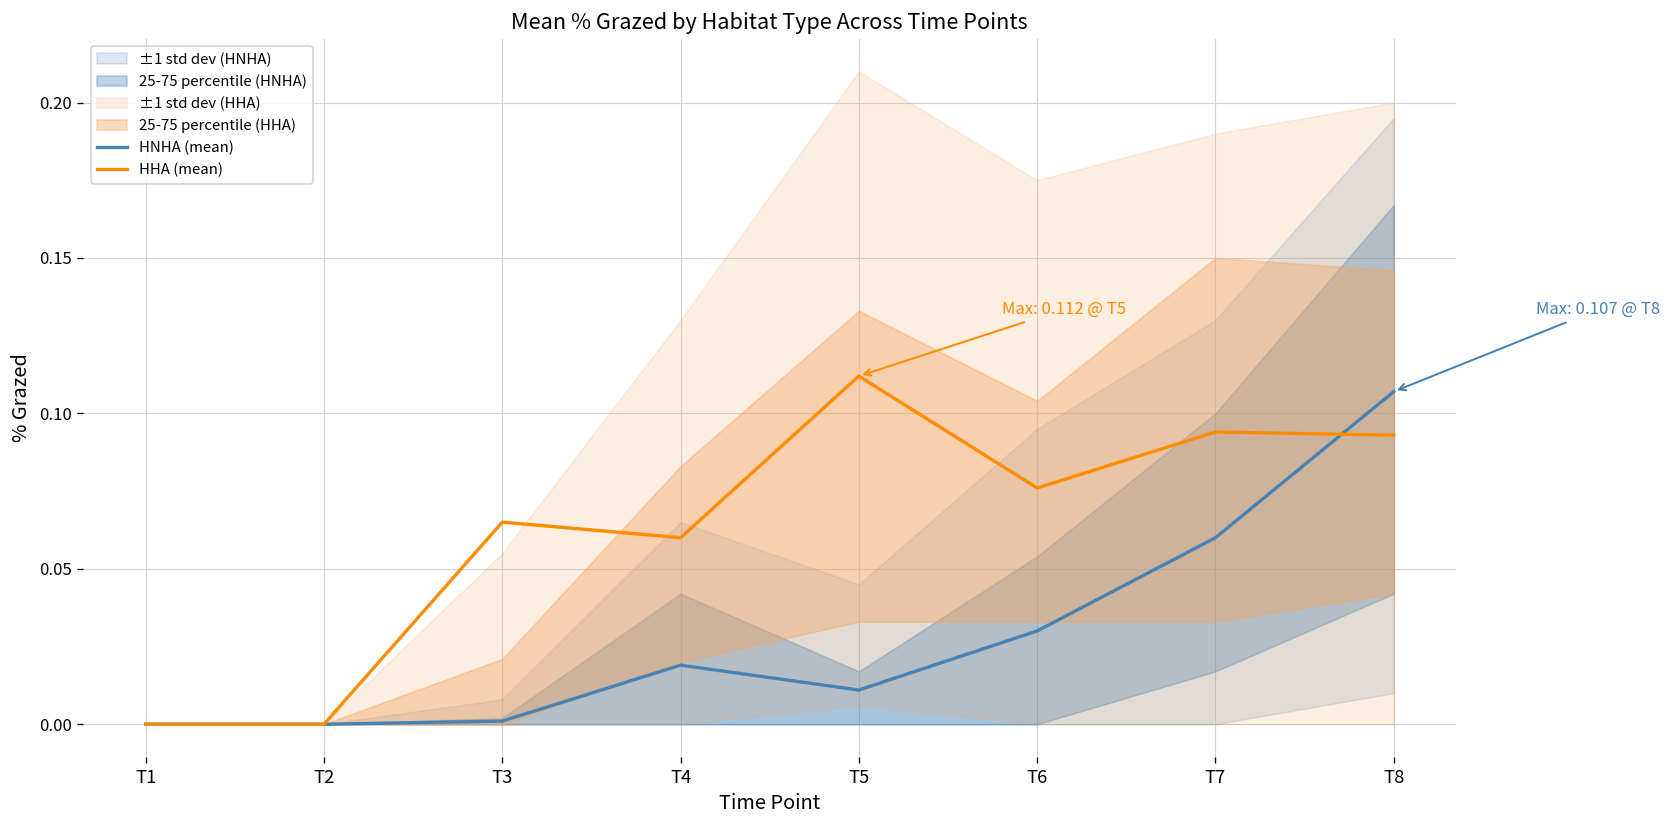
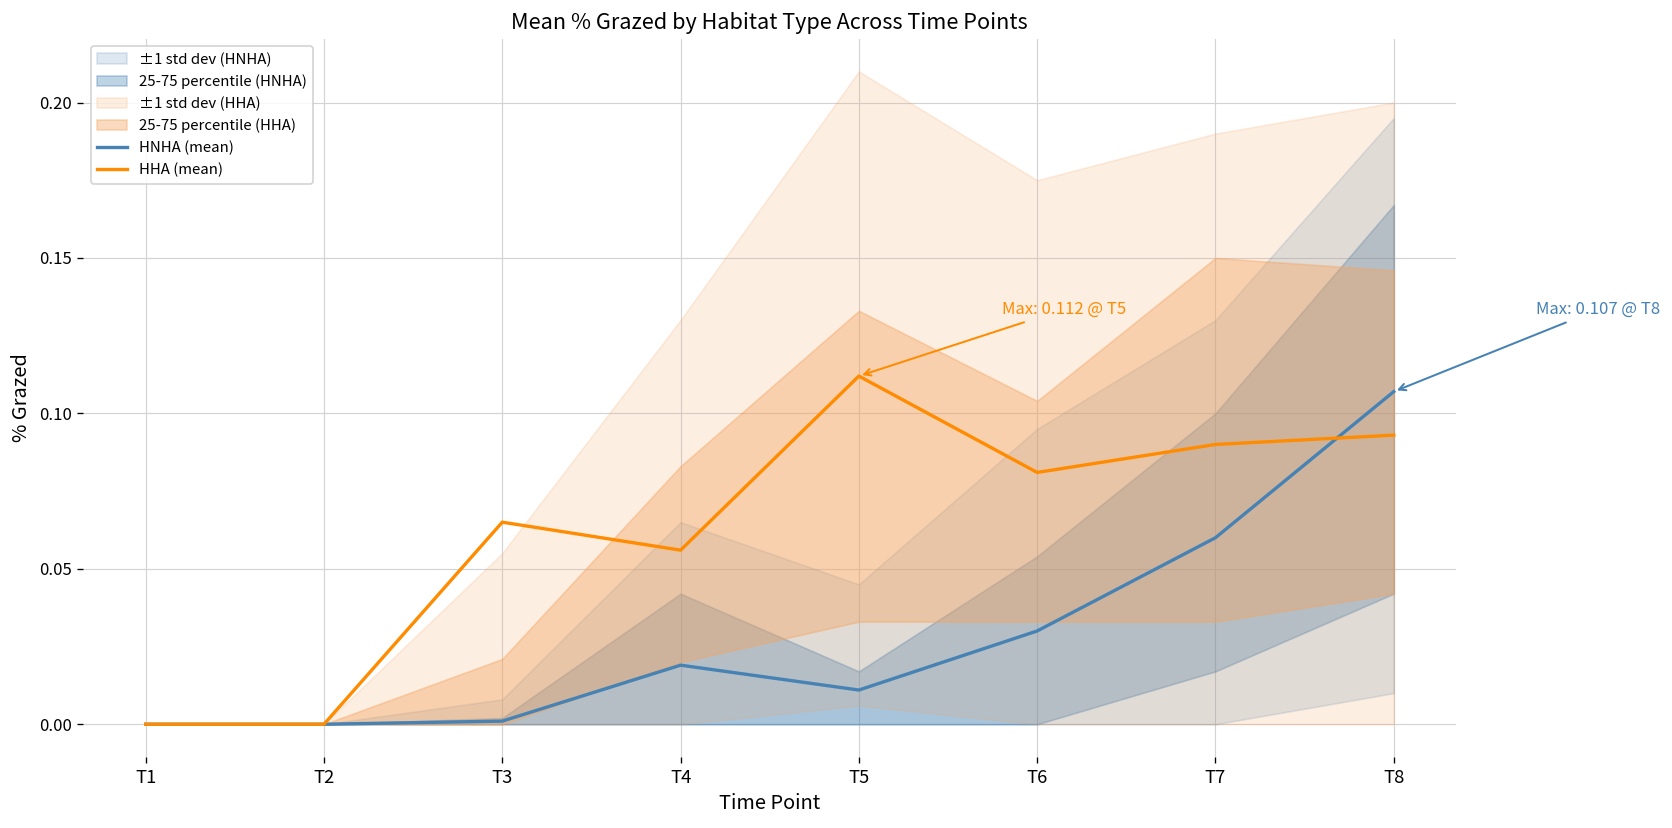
HHA (mean), T4: 0.060 -> 0.056
HHA (mean), T6: 0.076 -> 0.081
HHA (mean), T7: 0.094 -> 0.090
